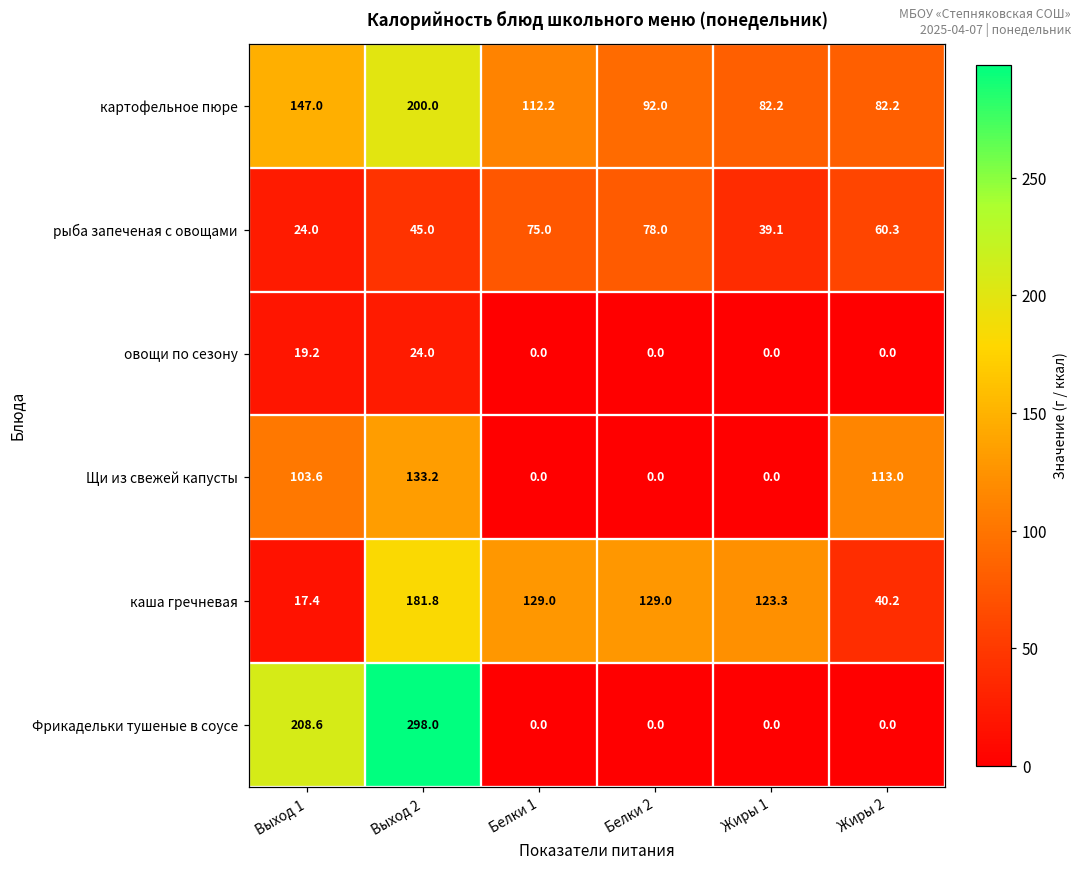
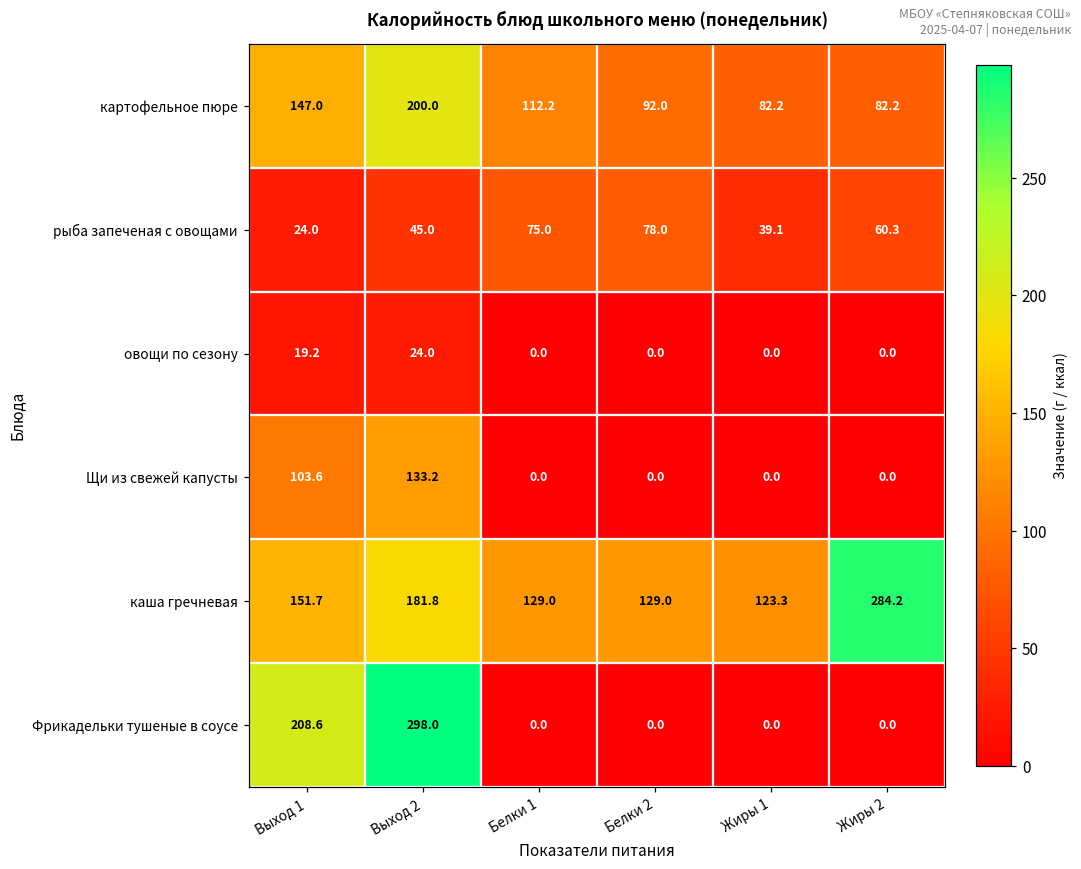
Щи из свежей капусты, Жиры 2: 113.0 -> 0.0
каша гречневая, Выход 1: 17.4 -> 151.7
каша гречневая, Жиры 2: 40.2 -> 284.2
